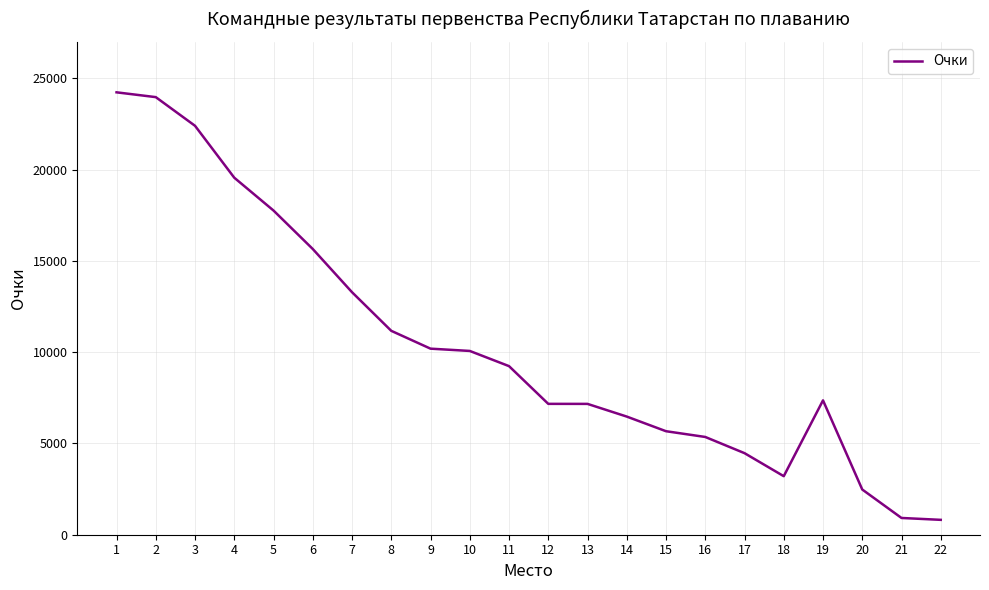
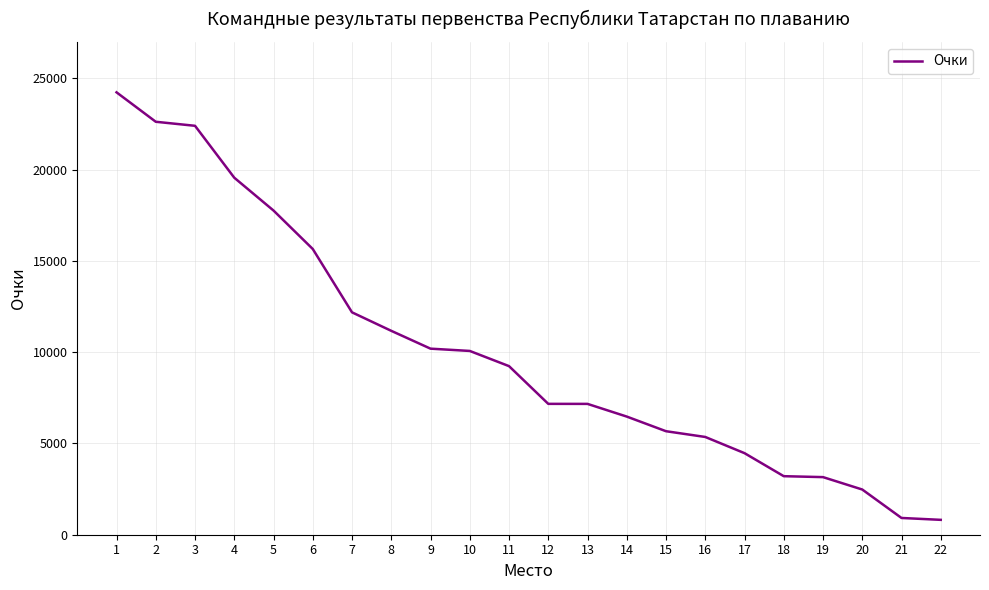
2: 24000 -> 22600
7: 13300 -> 12200
19: 7400 -> 3200
